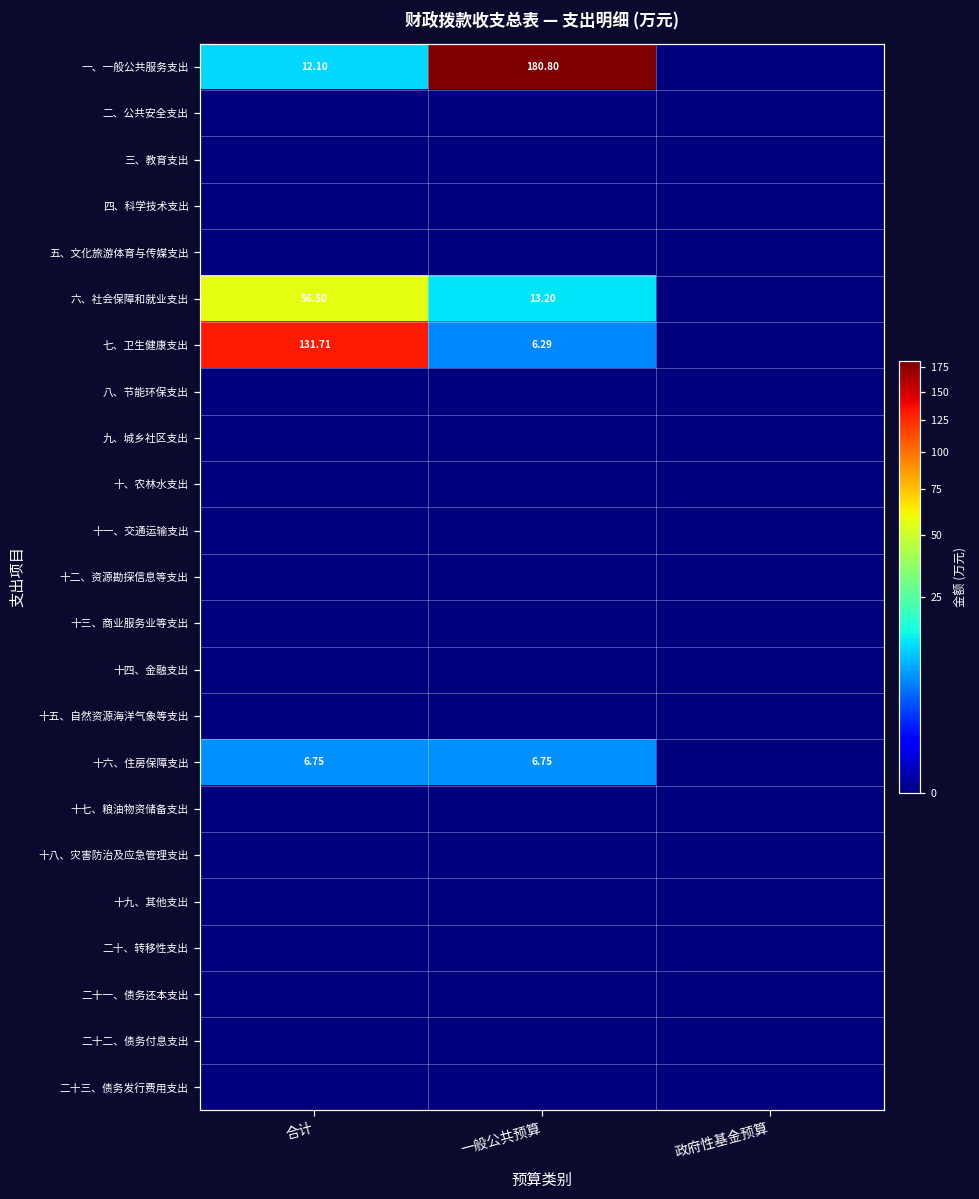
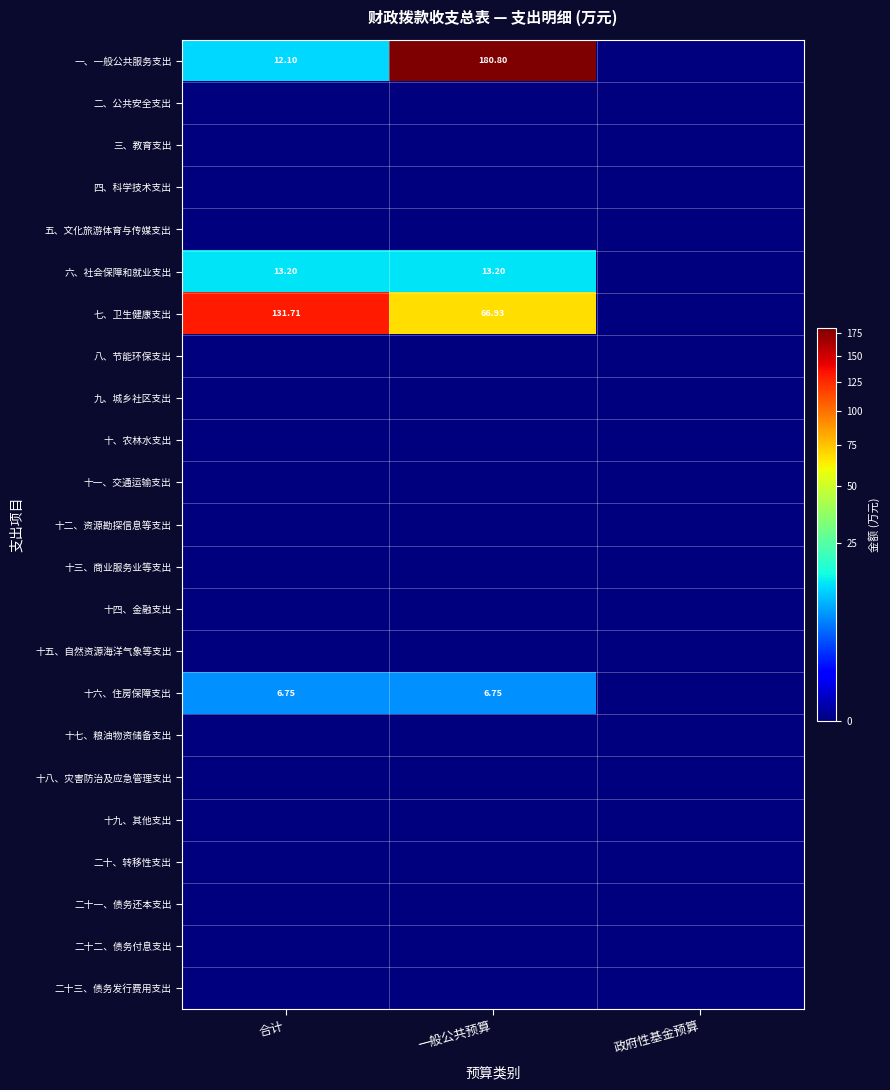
六、社会保障和就业支出, 合计: 56.50 -> 13.20
七、卫生健康支出, 一般公共预算: 6.29 -> 66.93
